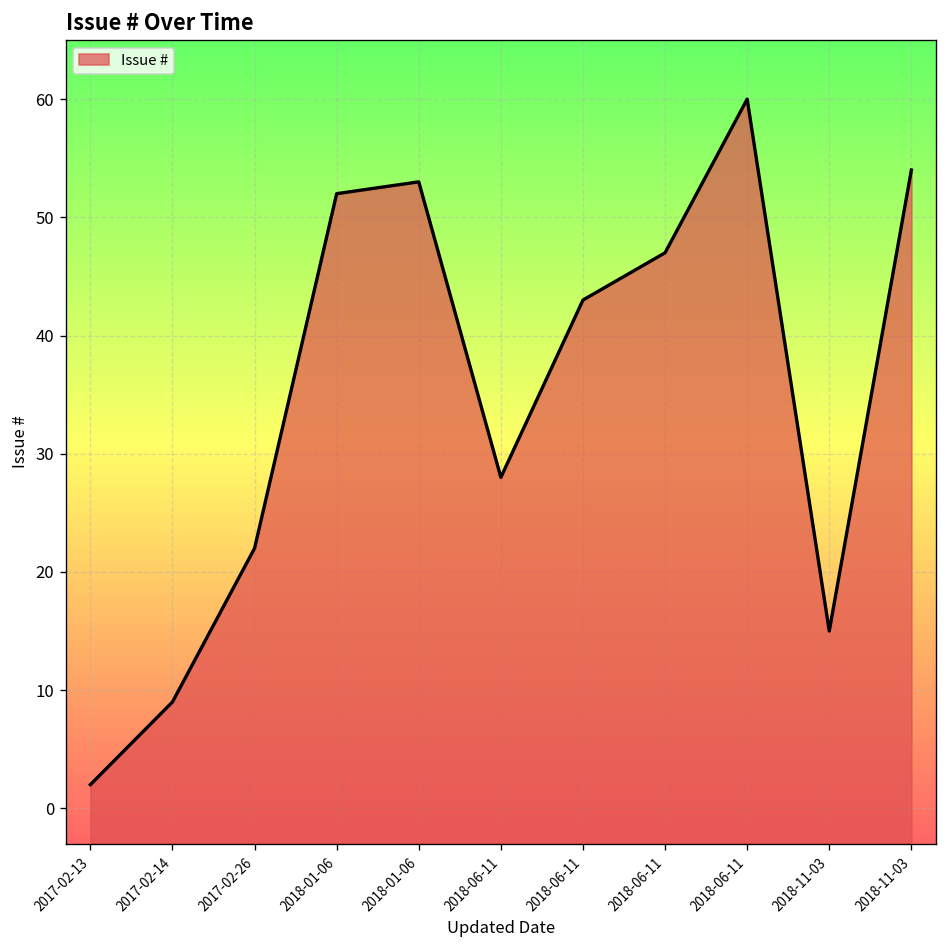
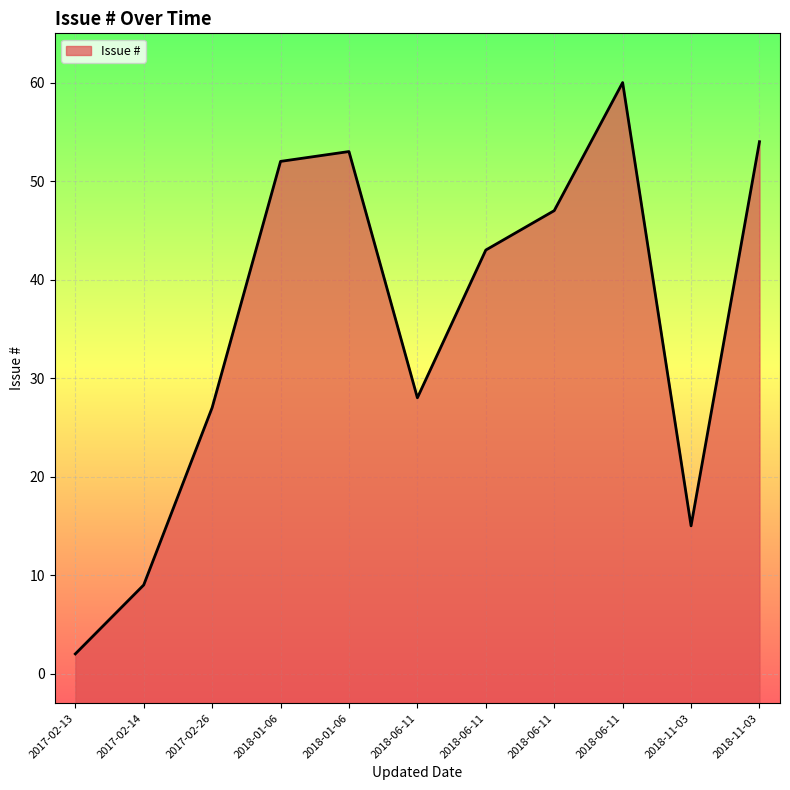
2017-02-26: 22 -> 27
